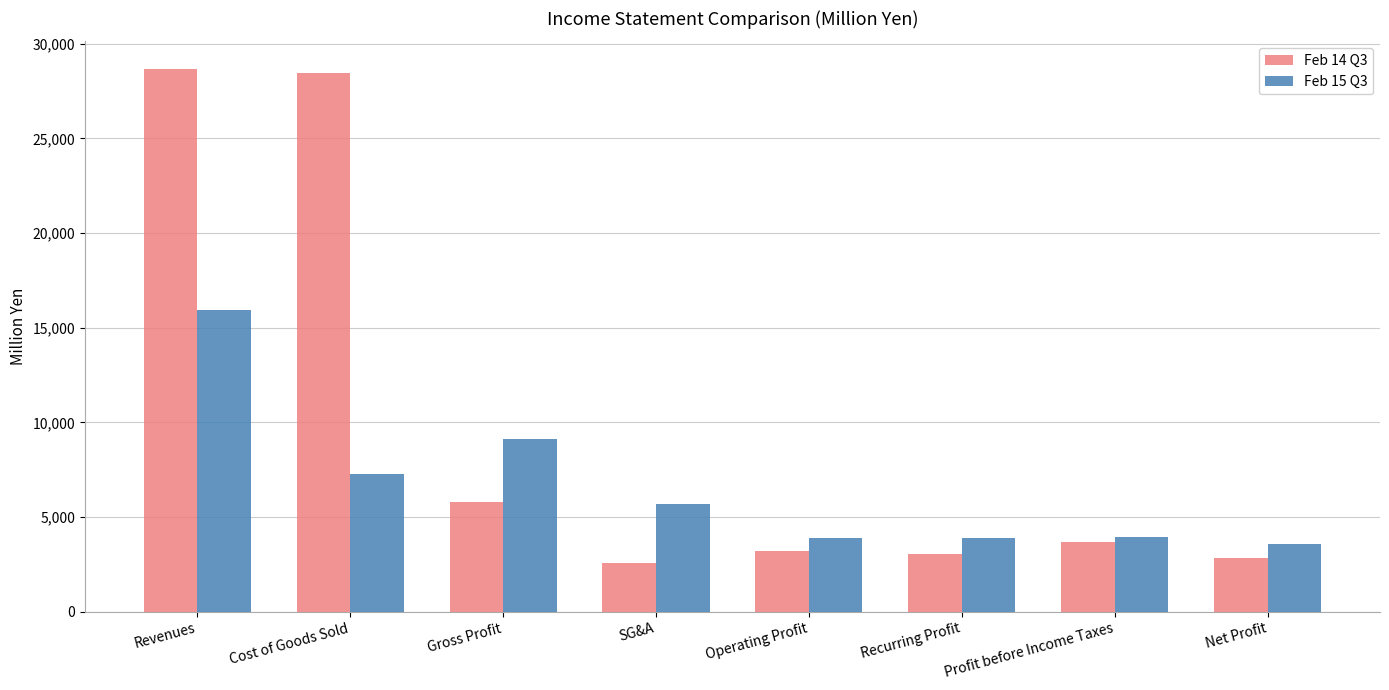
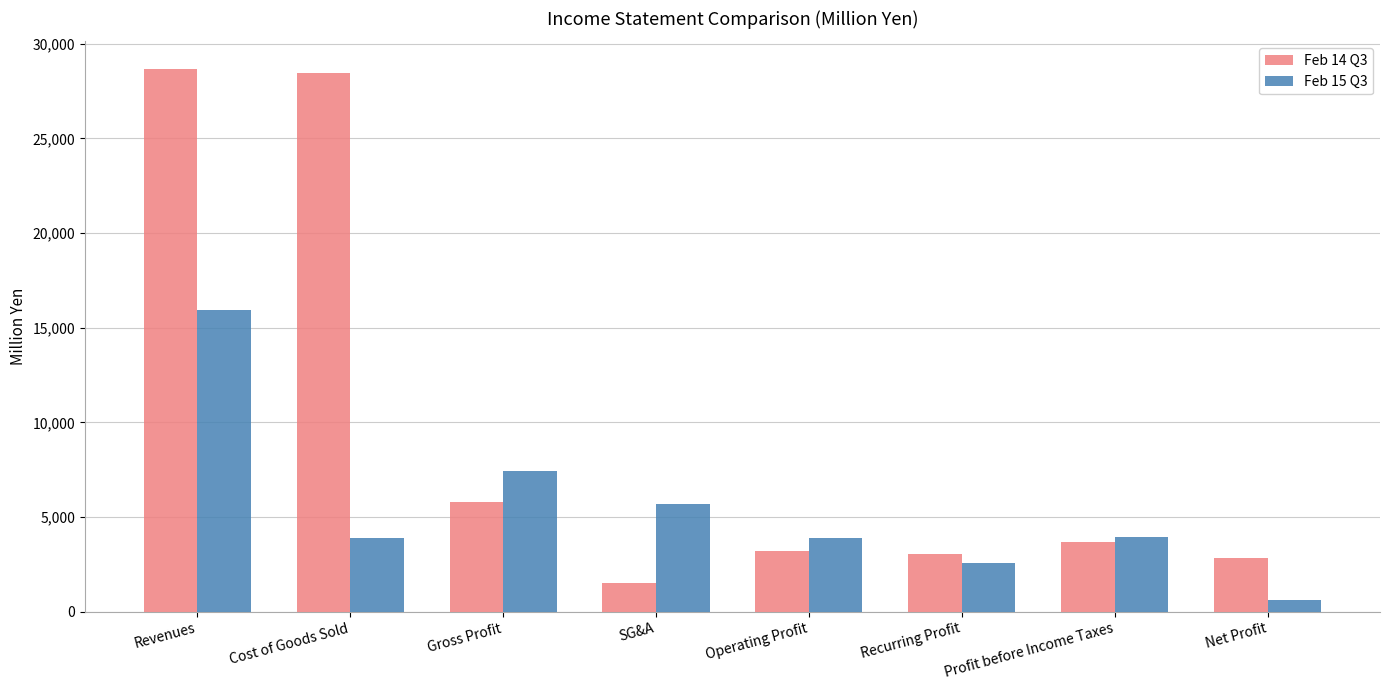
Feb 15 Q3, Cost of Goods Sold: 7,300 -> 3,900
Feb 15 Q3, Gross Profit: 9,100 -> 7,500
Feb 14 Q3, SG&A: 2,600 -> 1,500
Feb 15 Q3, Recurring Profit: 3,900 -> 2,600
Feb 15 Q3, Net Profit: 3,600 -> 600
